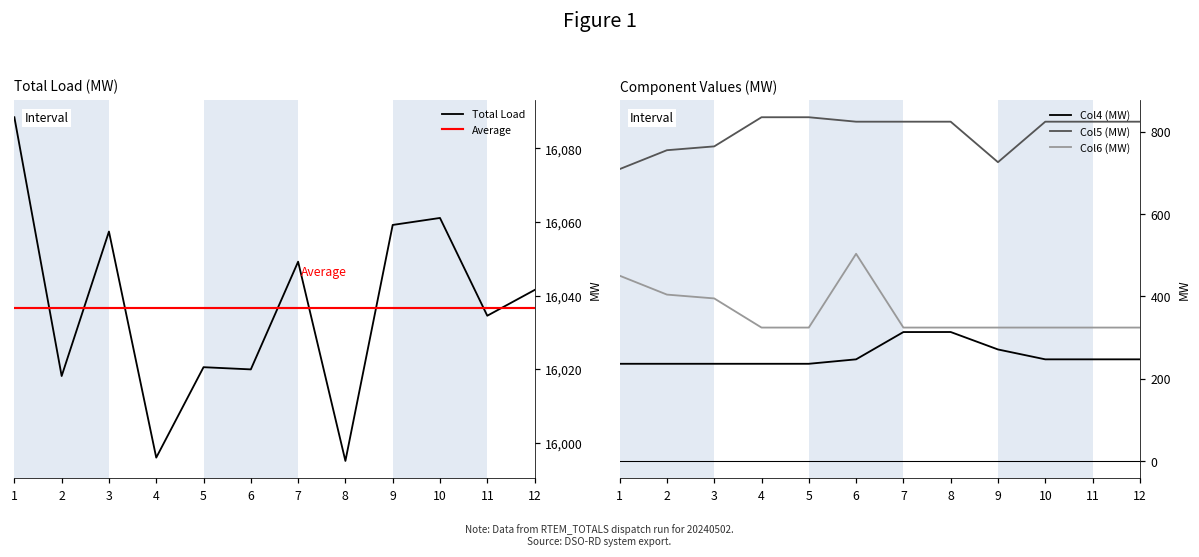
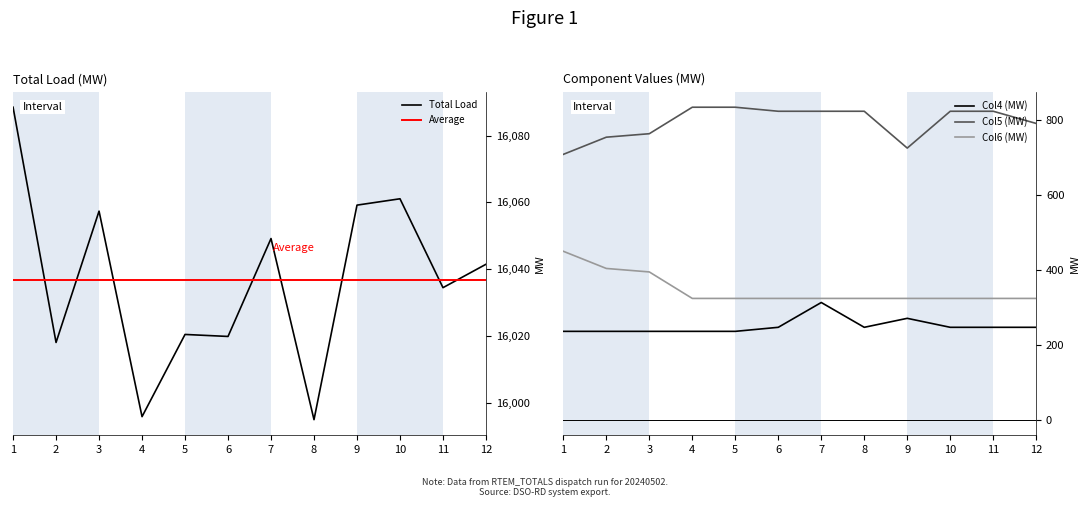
Component Values (MW), Col6 (MW), 6: 500 -> 320
Component Values (MW), Col4 (MW), 8: 310 -> 250
Component Values (MW), Col5 (MW), 12: 820 -> 790
